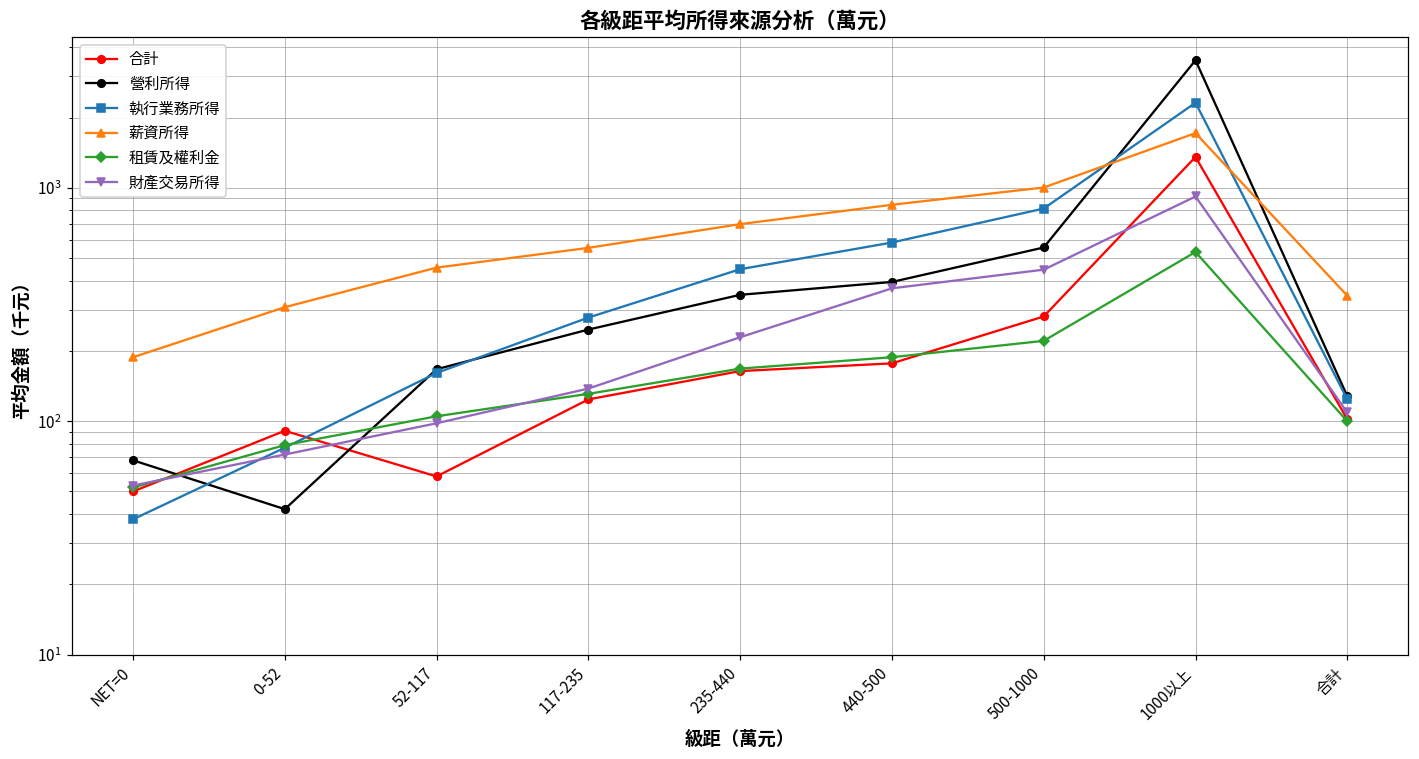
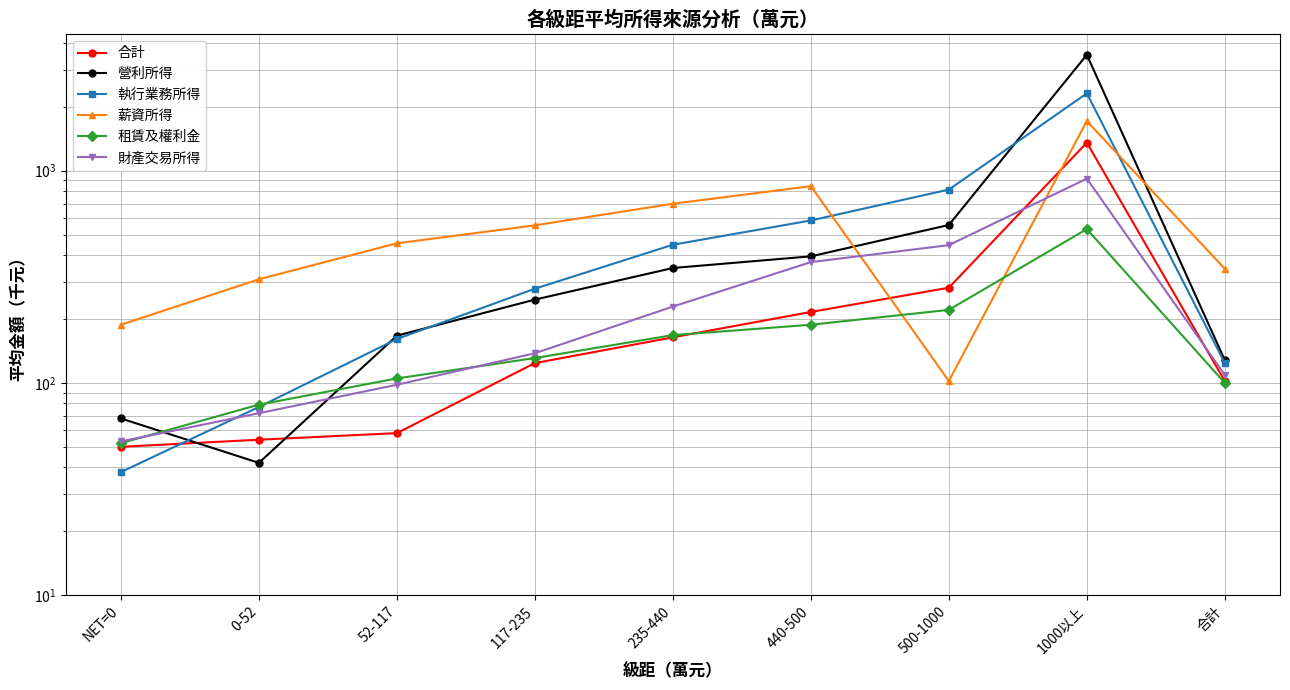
合計, 0-52: 91 -> 54
合計, 440-500: 180 -> 220
薪資所得, 500-1000: 1000 -> 100
